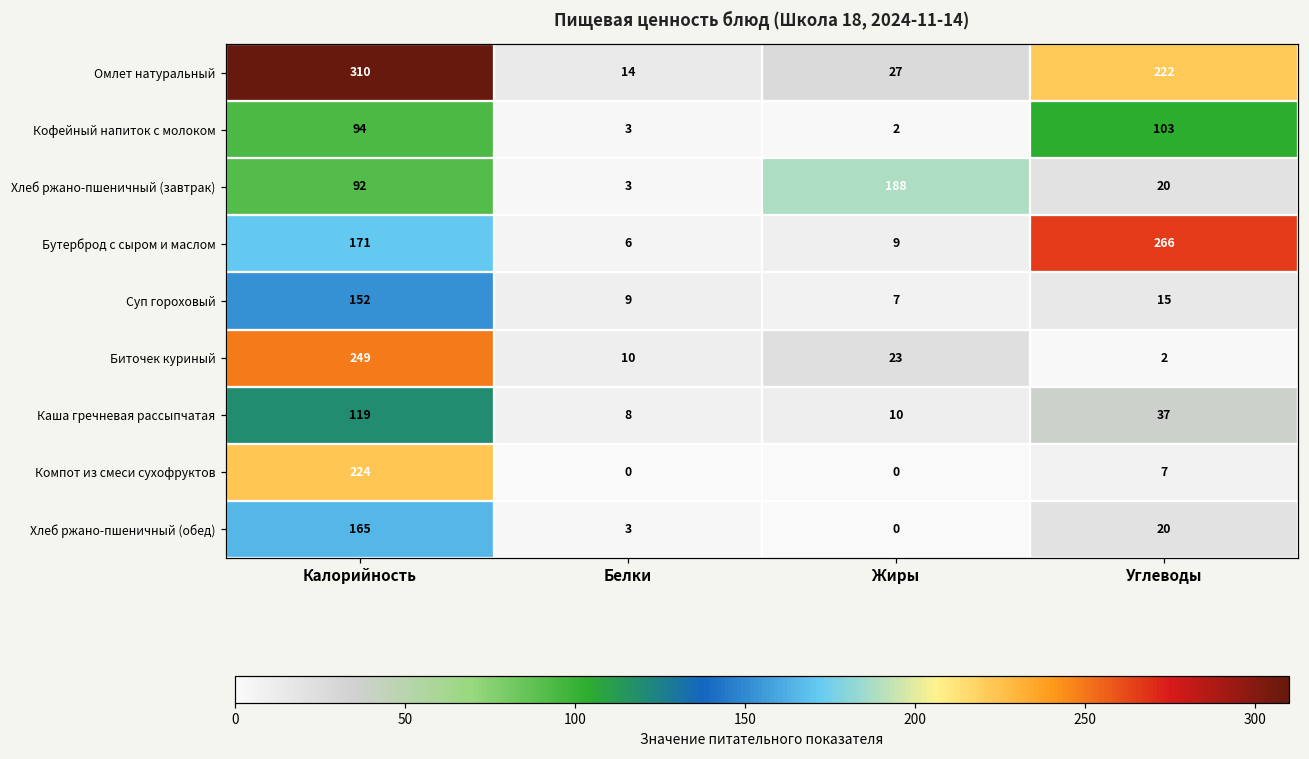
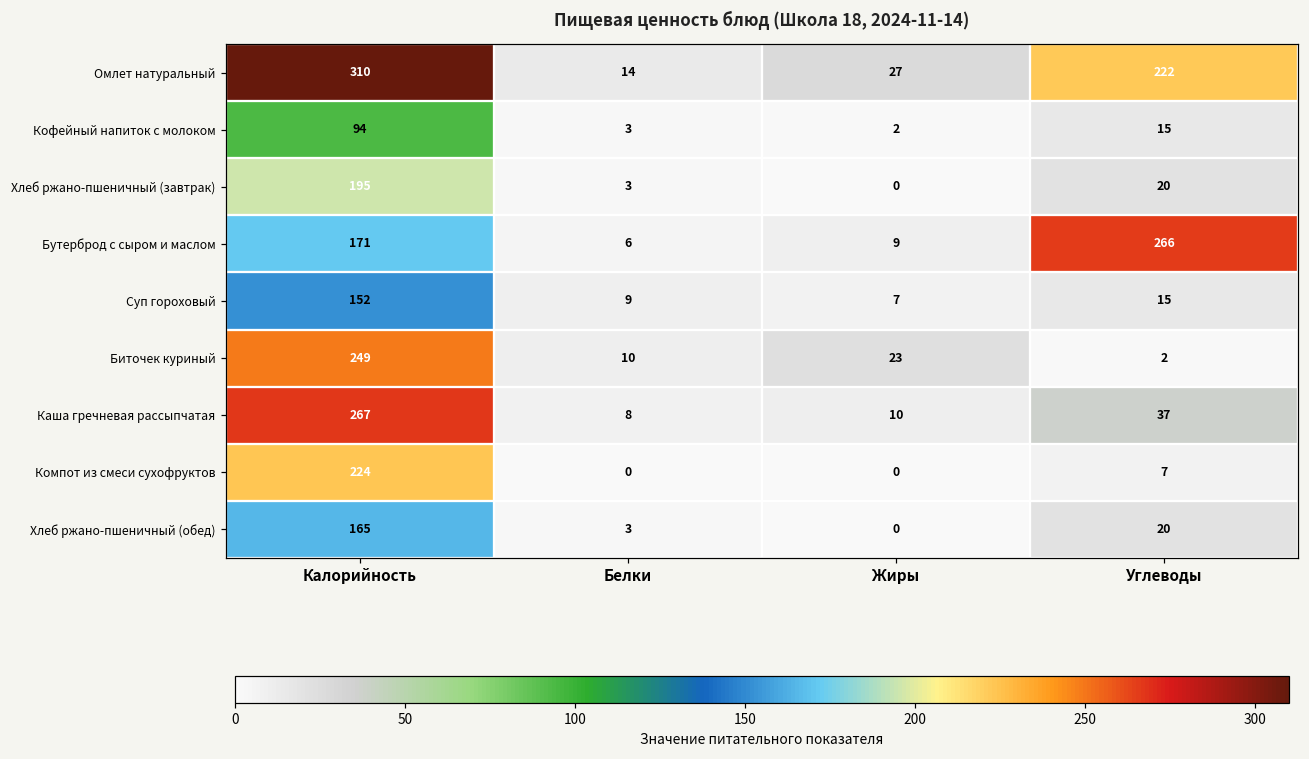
Кофейный напиток с молоком, Углеводы: 103 -> 15
Хлеб ржано-пшеничный (завтрак), Калорийность: 92 -> 195
Хлеб ржано-пшеничный (завтрак), Жиры: 188 -> 0
Каша гречневая рассыпчатая, Калорийность: 119 -> 267
